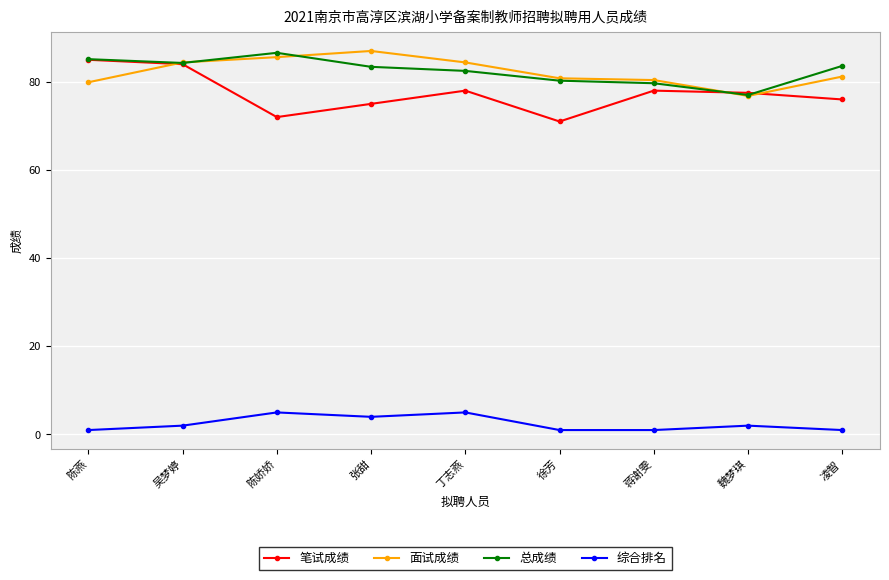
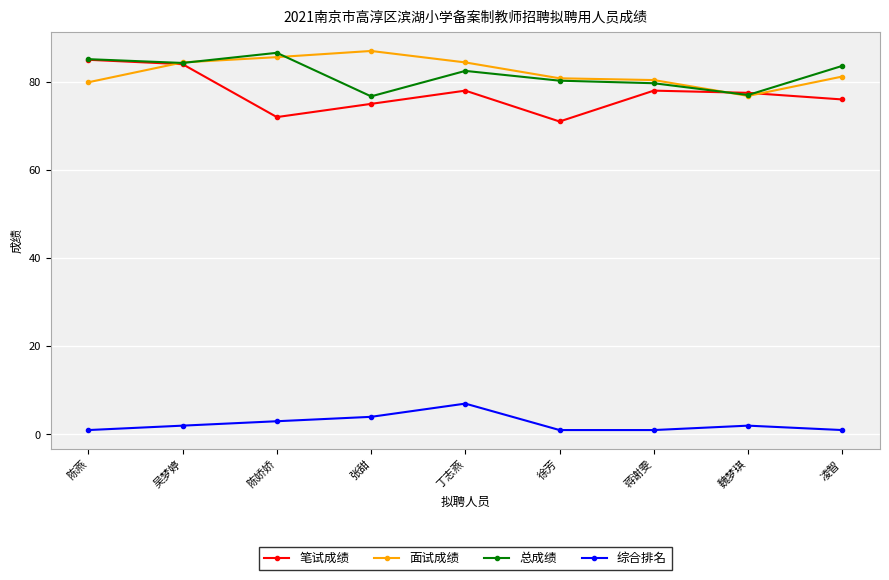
综合排名, 陈娇娇: 5 -> 3
总成绩, 张甜: 83 -> 77
综合排名, 丁志燕: 5 -> 7
